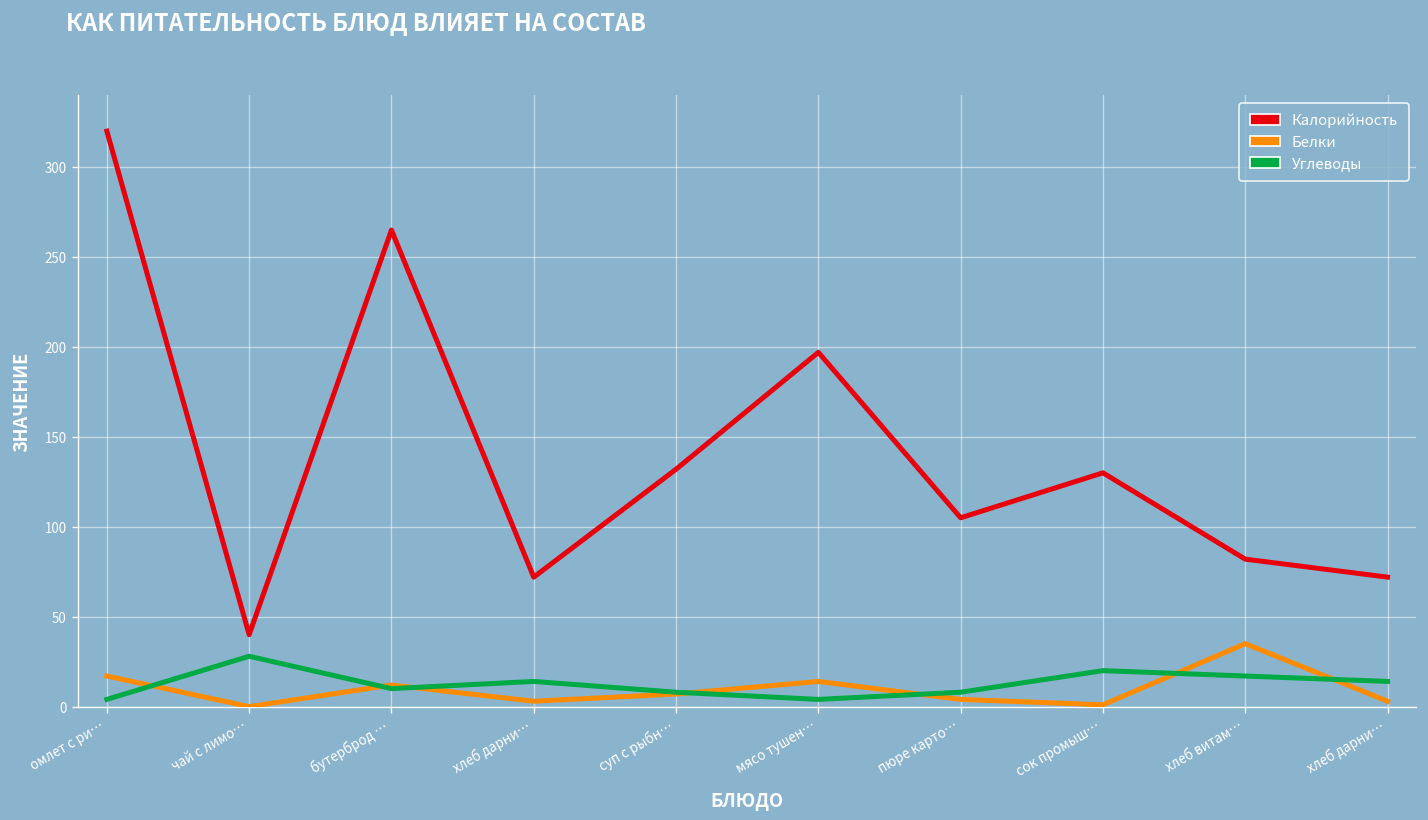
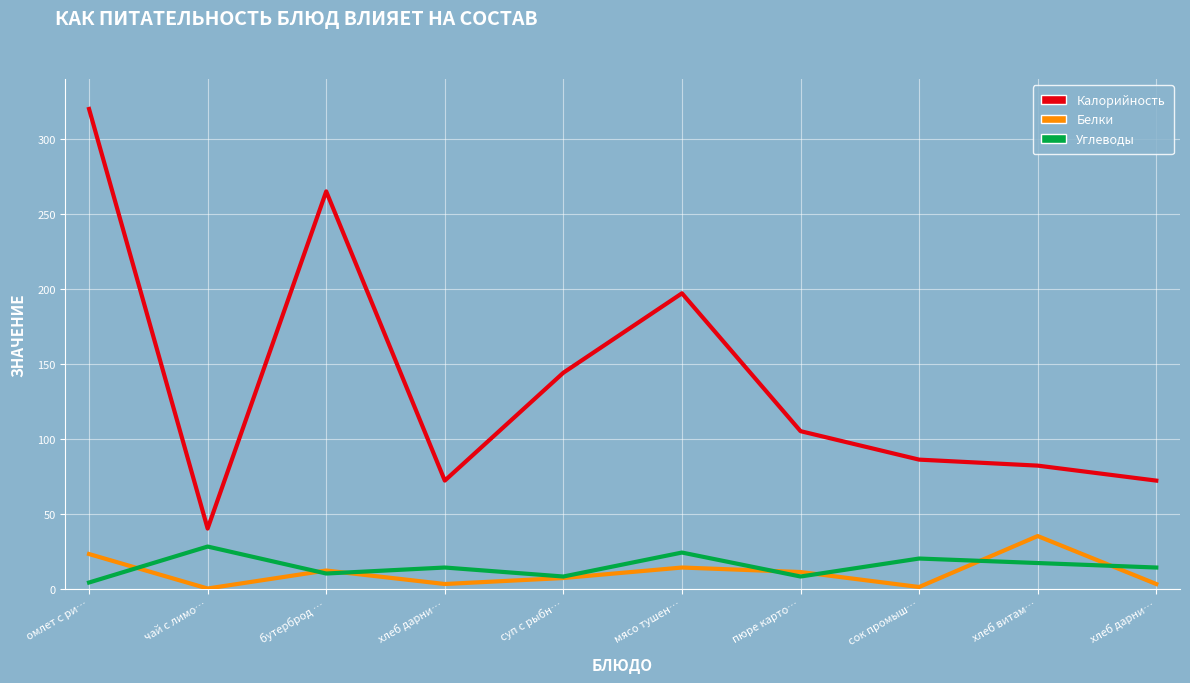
Белки, омлет с ри…: 17 -> 23
Калорийность, суп с рыбн…: 132 -> 144
Углеводы, мясо тушен…: 4 -> 24
Белки, пюре карто…: 4 -> 11
Калорийность, сок промыш…: 130 -> 86
